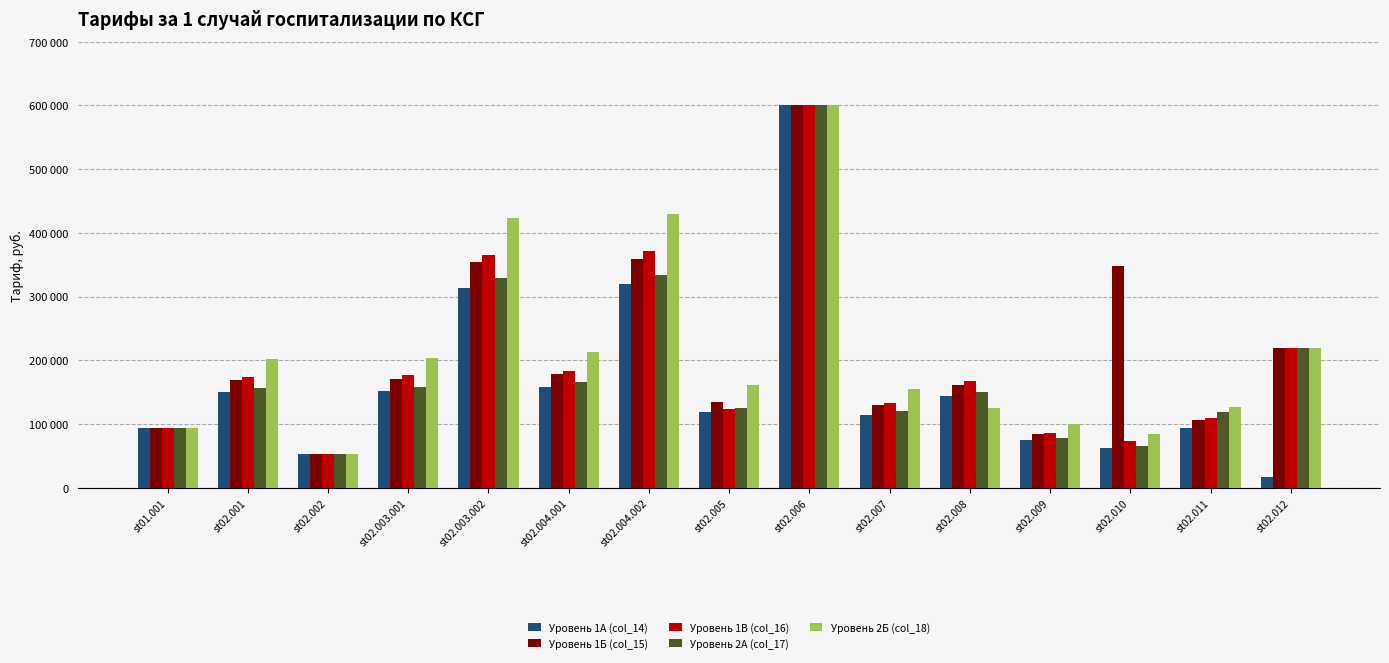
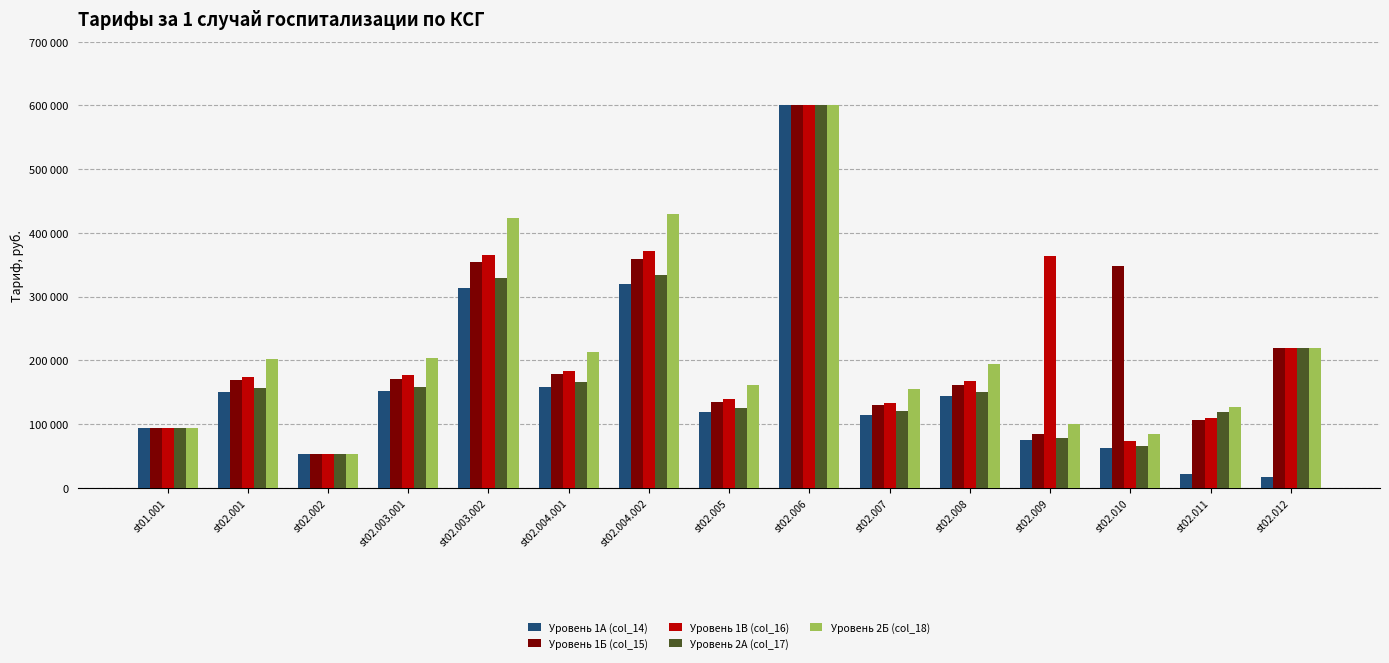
Уровень 1В (col_16), st02.005: 120000 -> 140000
Уровень 2Б (col_18), st02.008: 130000 -> 190000
Уровень 1В (col_16), st02.009: 90000 -> 360000
Уровень 1А (col_14), st02.011: 90000 -> 20000
